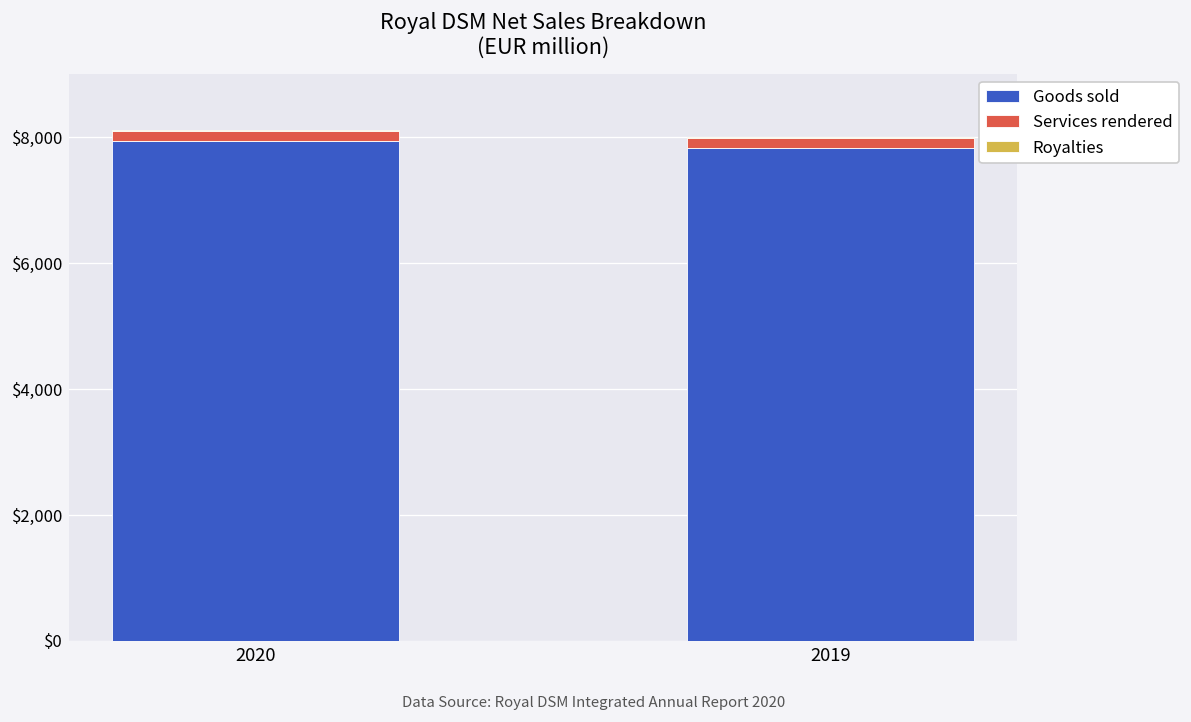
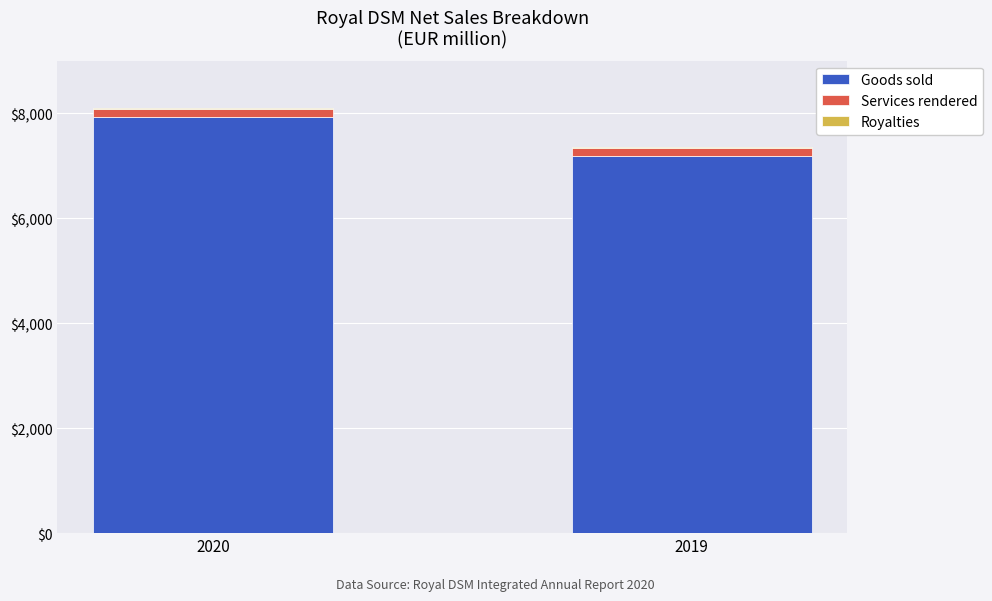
Goods sold, 2019: $7,800 -> $7,200
